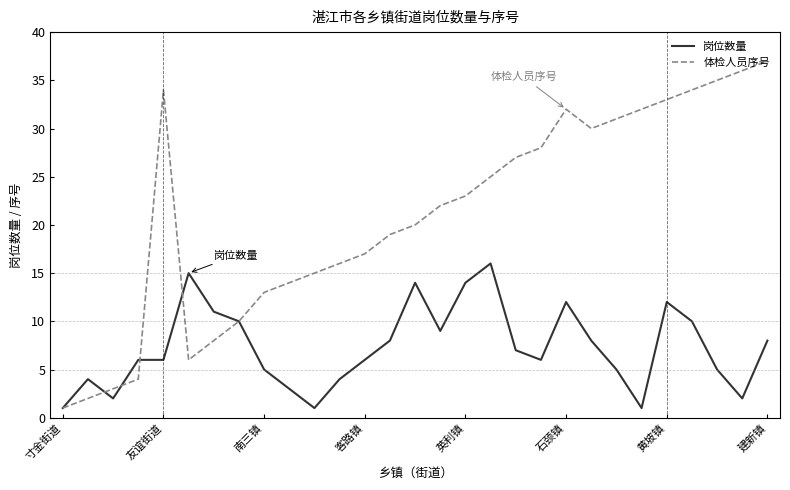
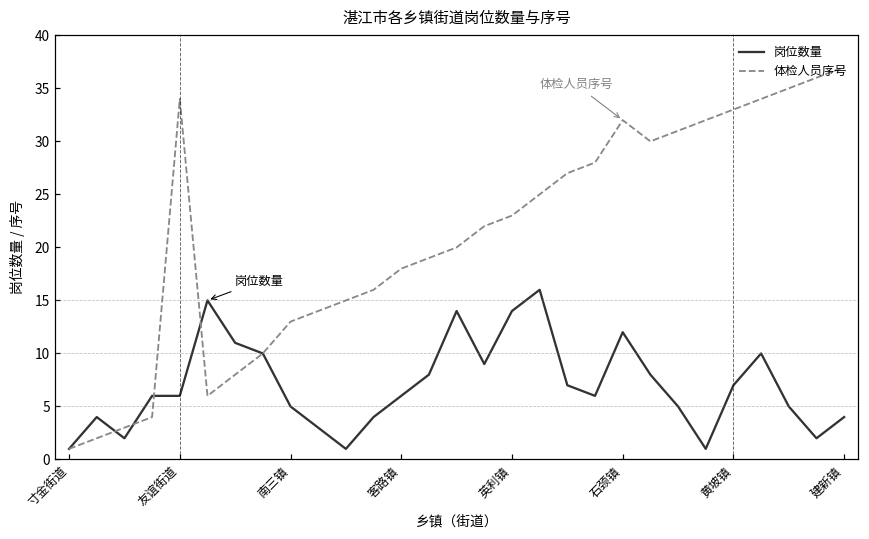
体检人员序号, 客路镇: 17 -> 18
岗位数量, 黄坡镇: 12 -> 7
岗位数量, 建新镇: 8 -> 4
